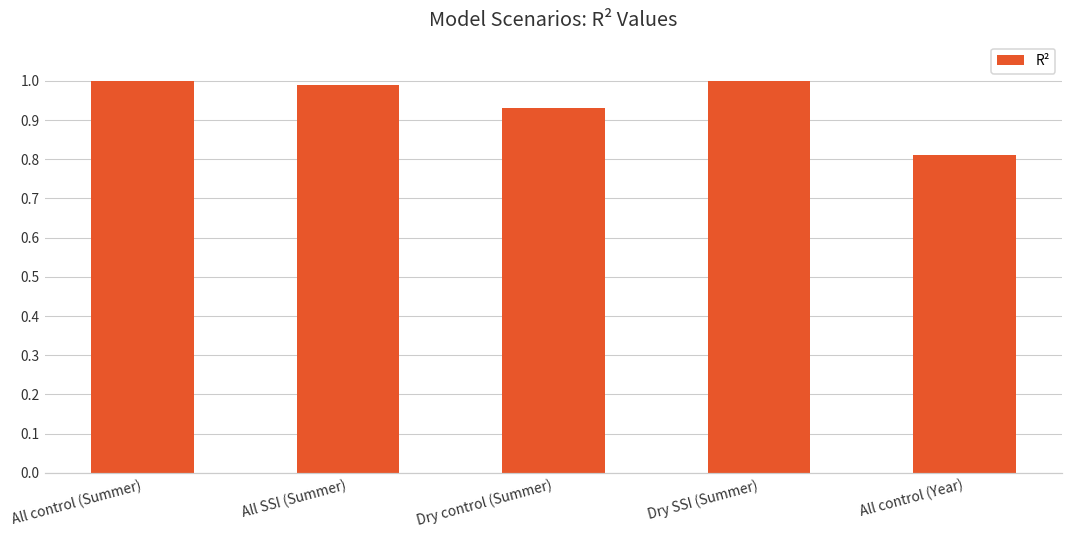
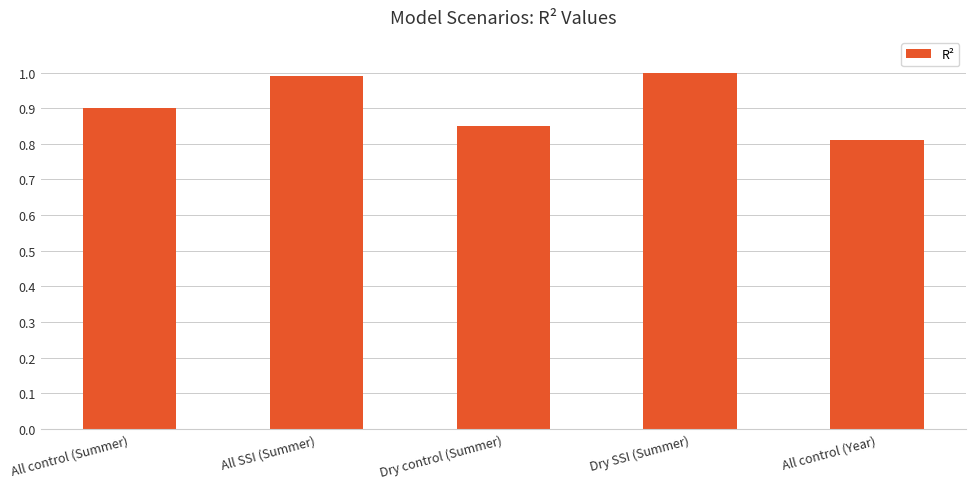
All control (Summer): 1.0 -> 0.9
Dry control (Summer): 0.93 -> 0.85
